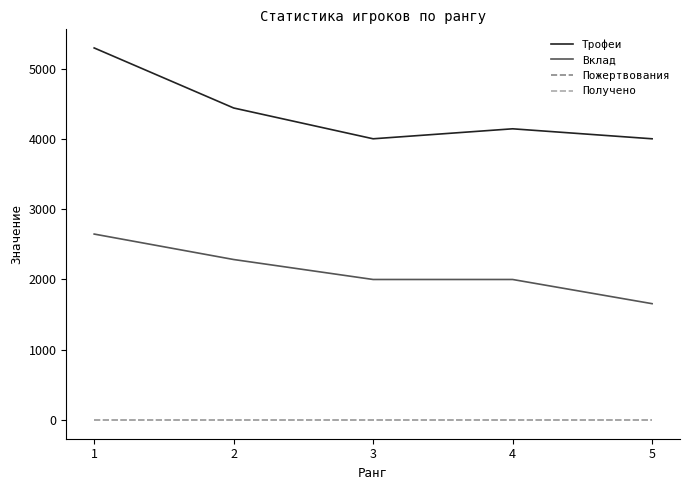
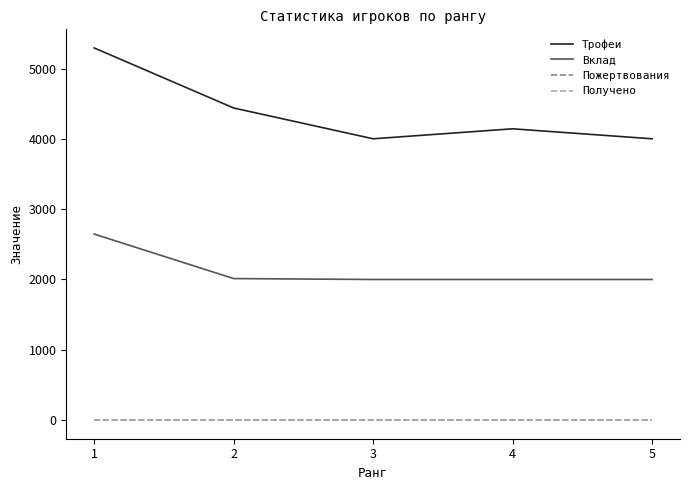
Вклад, 2: 2300 -> 2000
Вклад, 5: 1700 -> 2000
